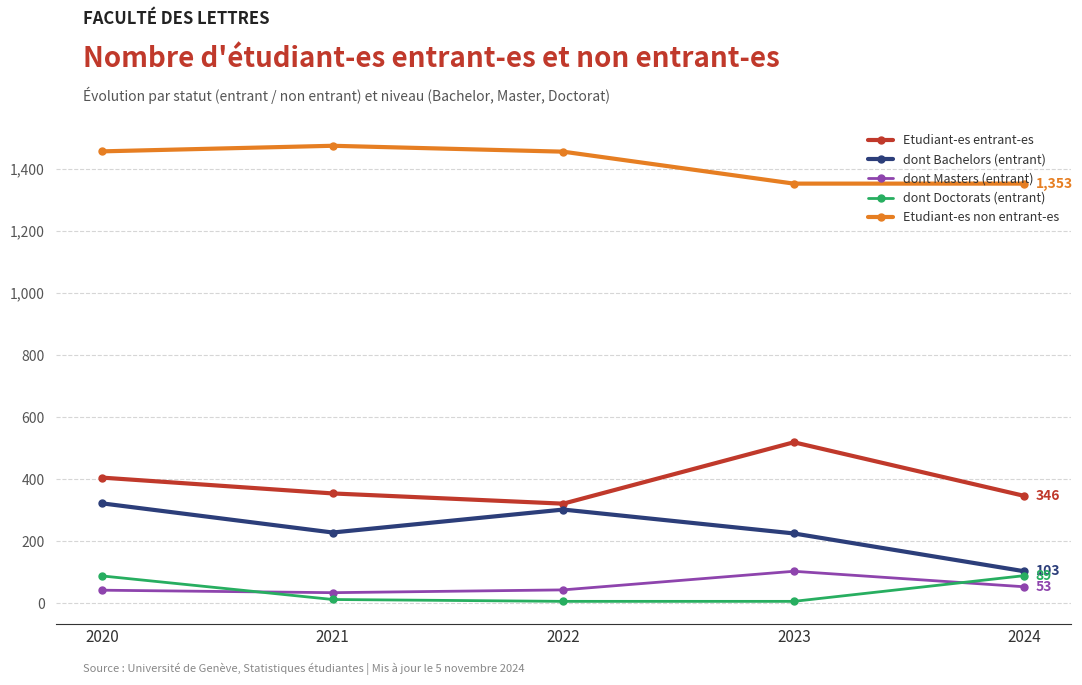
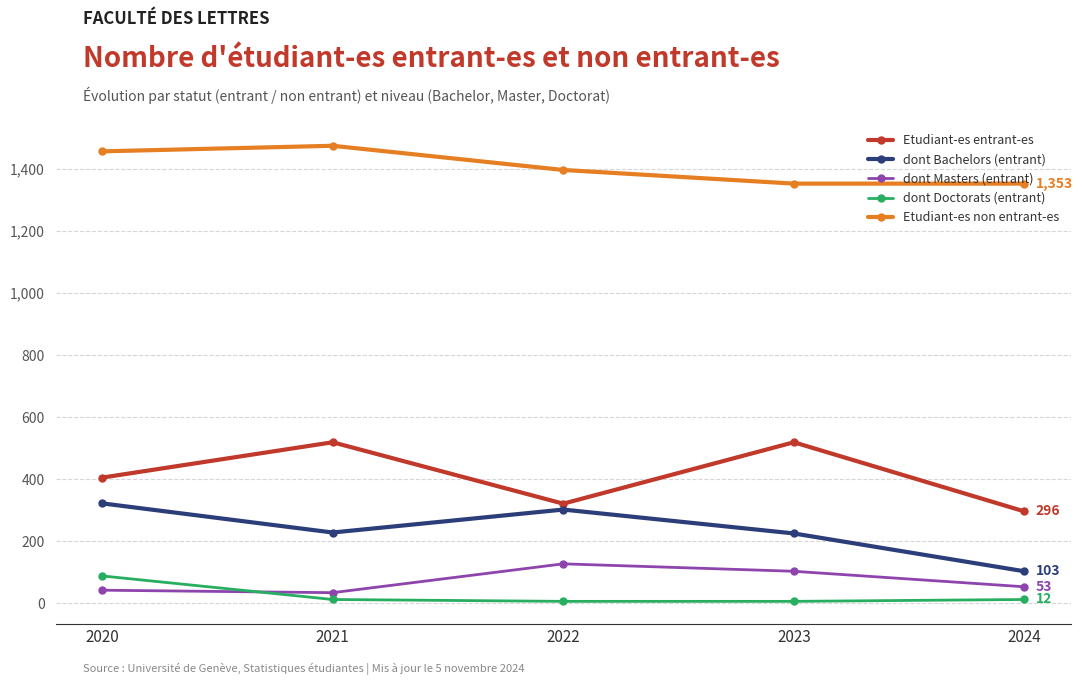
Etudiant-es entrant-es, 2021: 350 -> 520
dont Masters (entrant), 2022: 40 -> 130
Etudiant-es non entrant-es, 2022: 1,460 -> 1,400
Etudiant-es entrant-es, 2024: 346 -> 296
dont Doctorats (entrant), 2024: 89 -> 12
